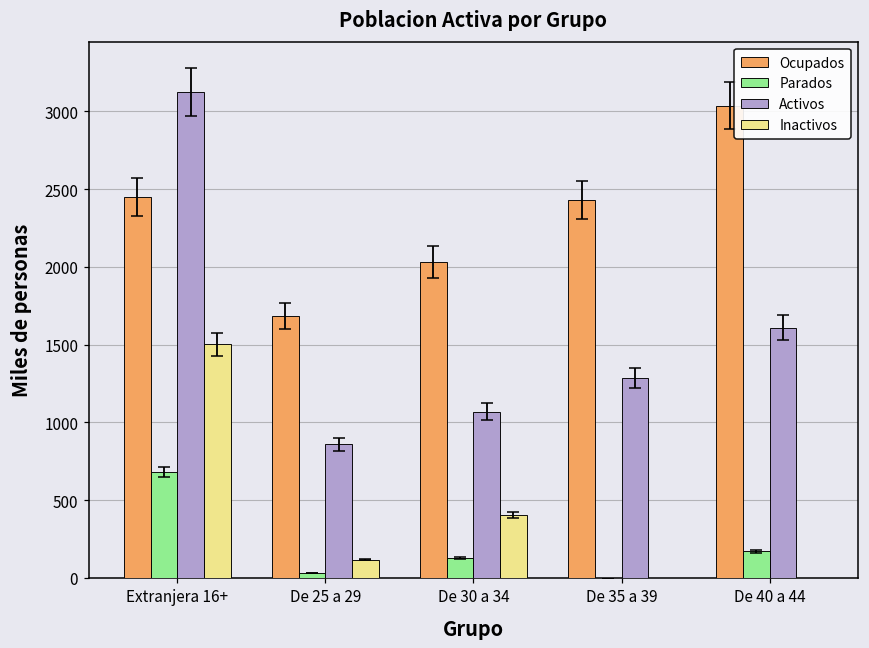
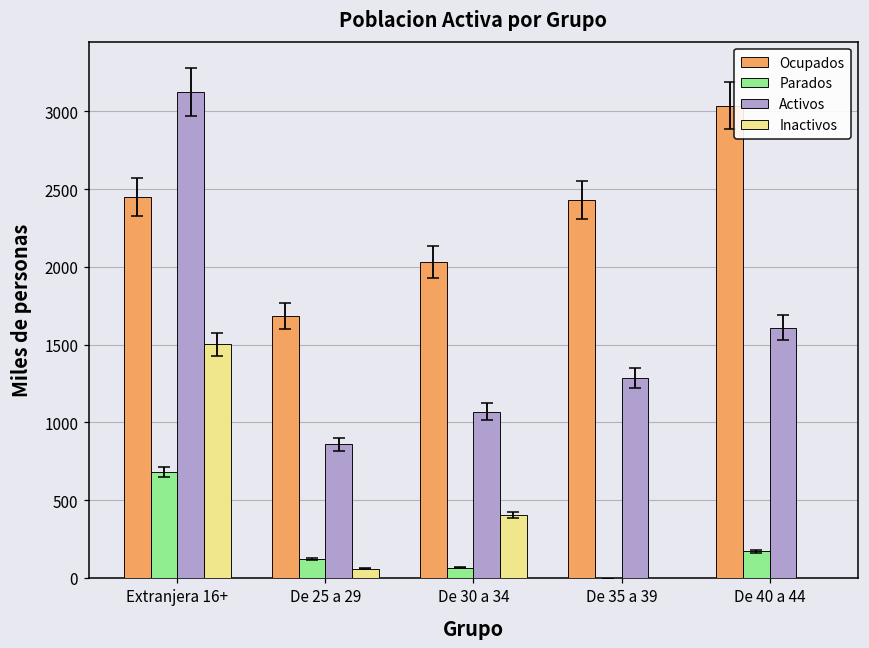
Parados, De 25 a 29: 30 -> 120
Inactivos, De 25 a 29: 120 -> 60
Parados, De 30 a 34: 120 -> 60
